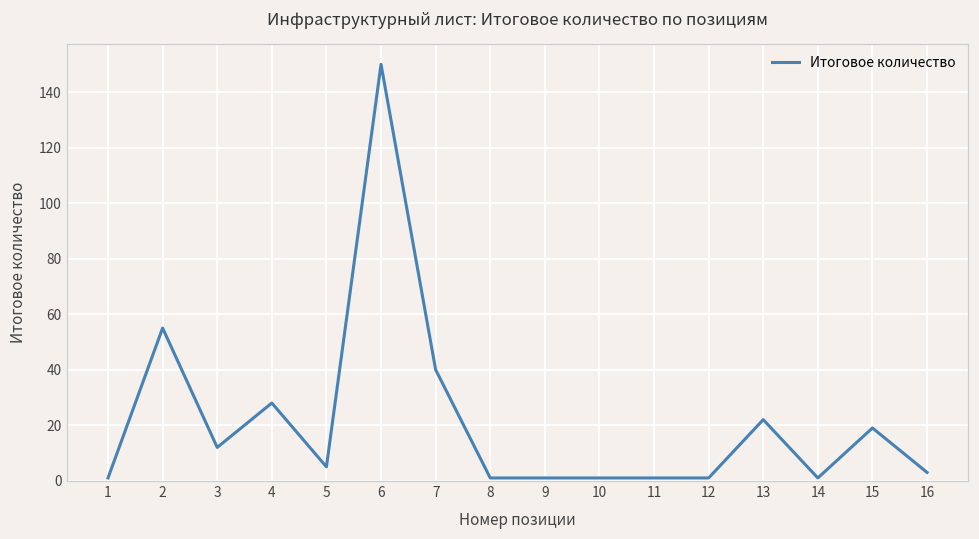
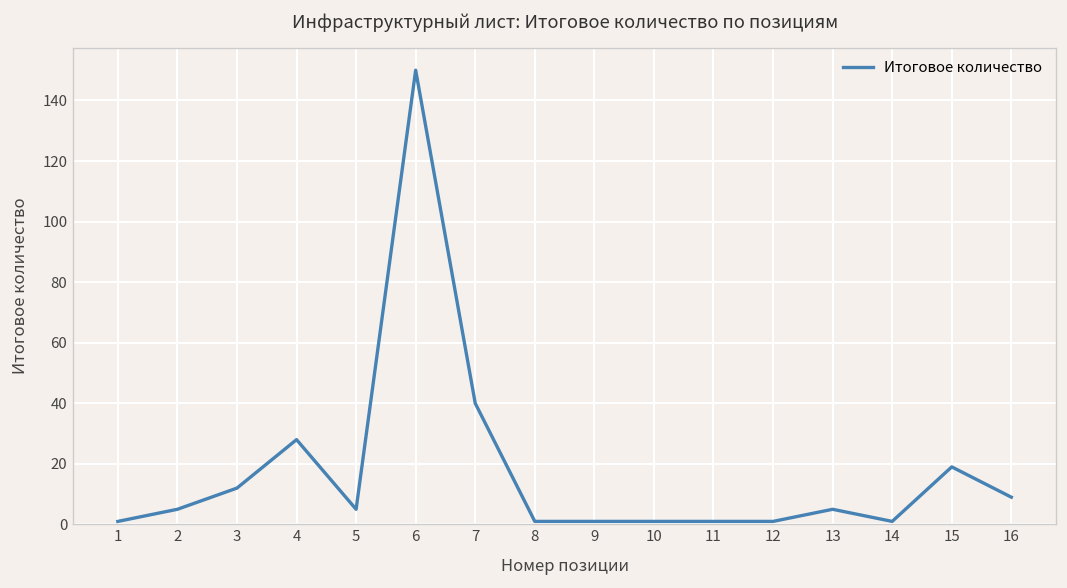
2: 55 -> 5
13: 22 -> 5
16: 3 -> 9
